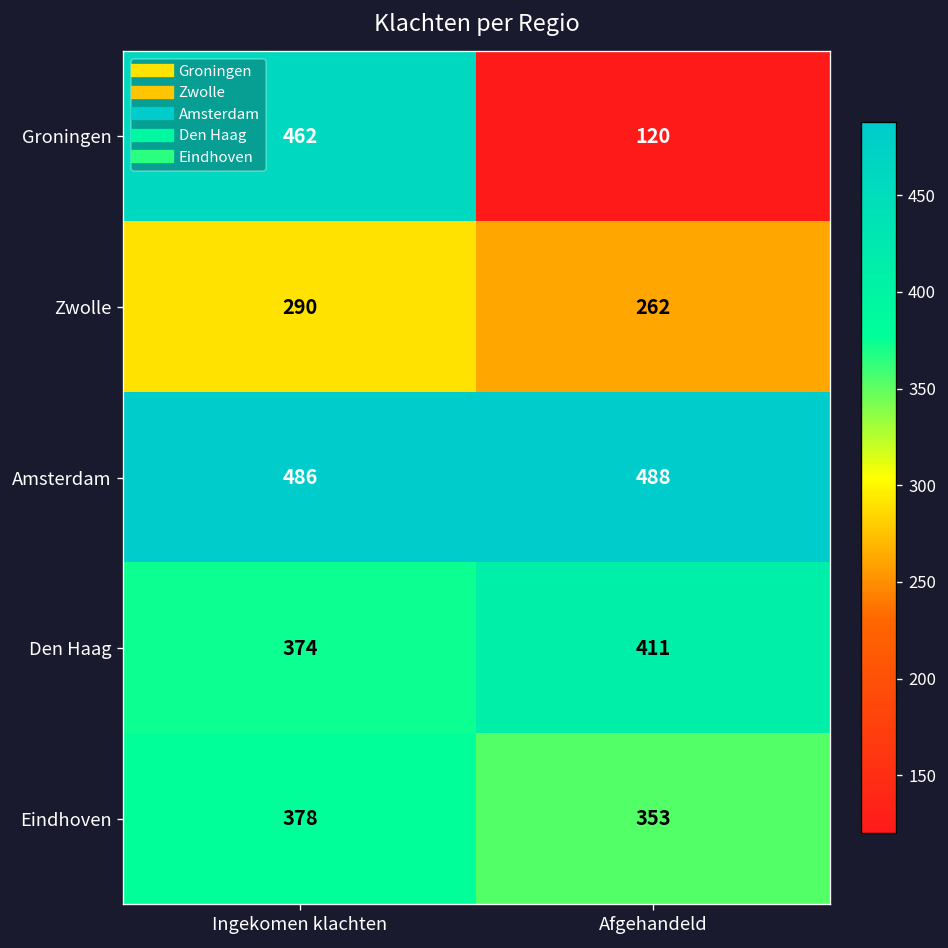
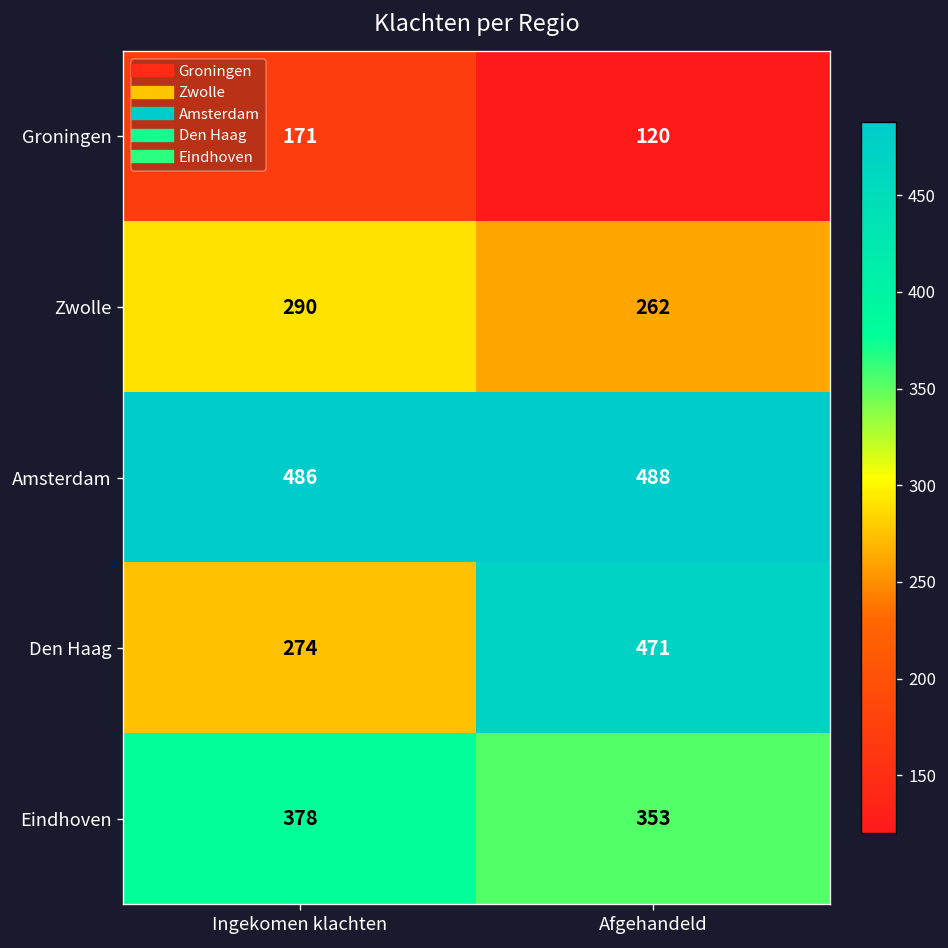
Groningen, Ingekomen klachten: 462 -> 171
Den Haag, Ingekomen klachten: 374 -> 274
Den Haag, Afgehandeld: 411 -> 471
